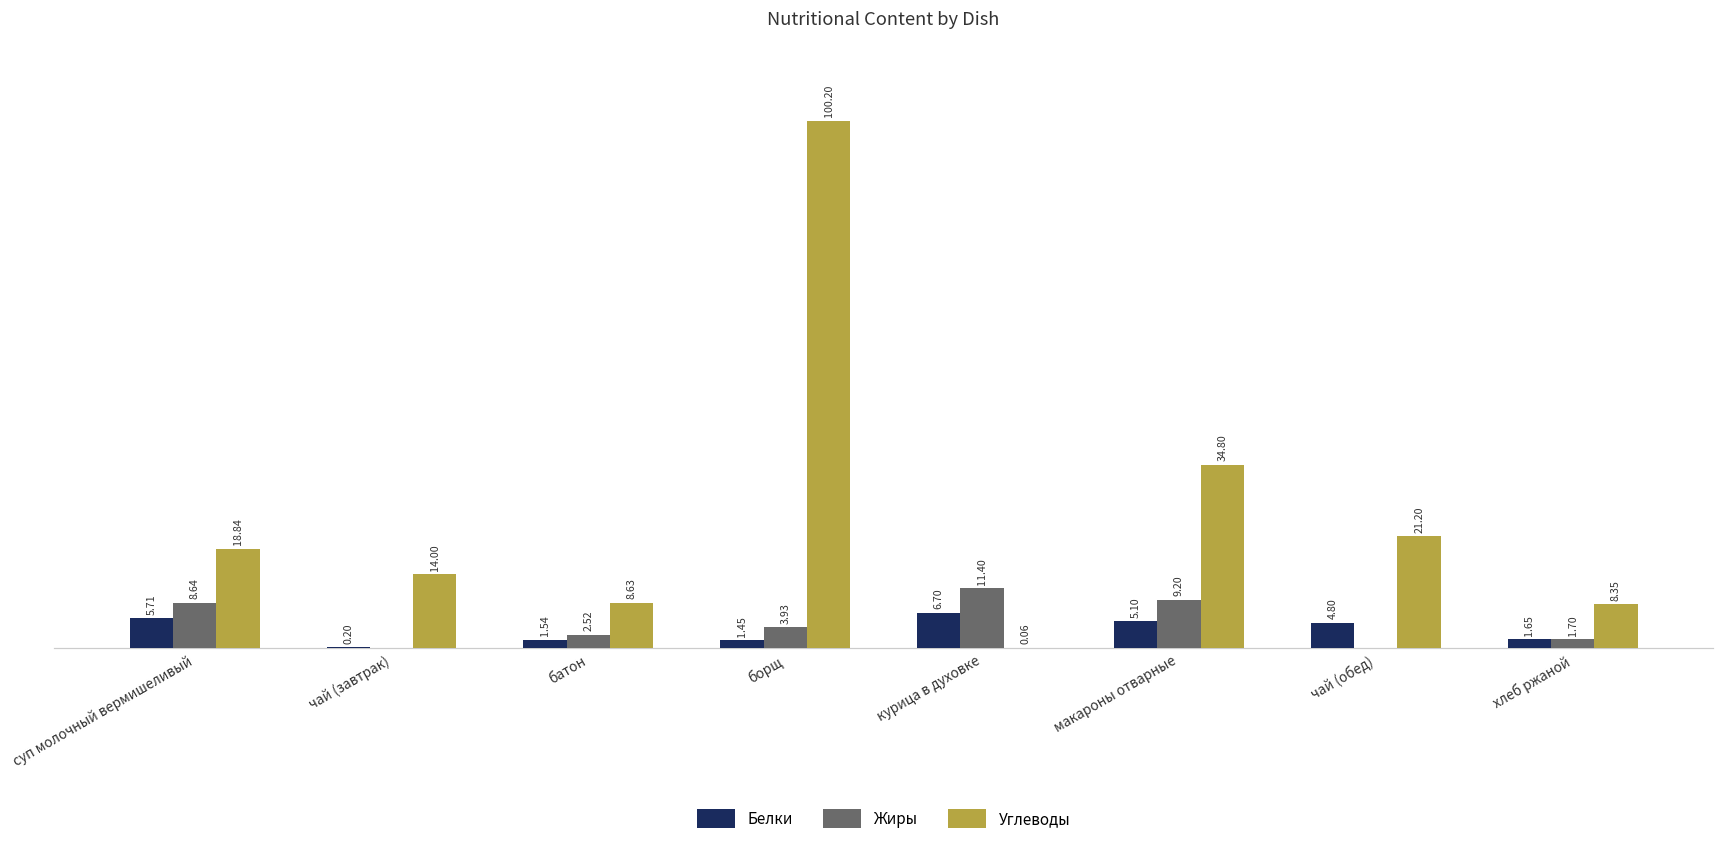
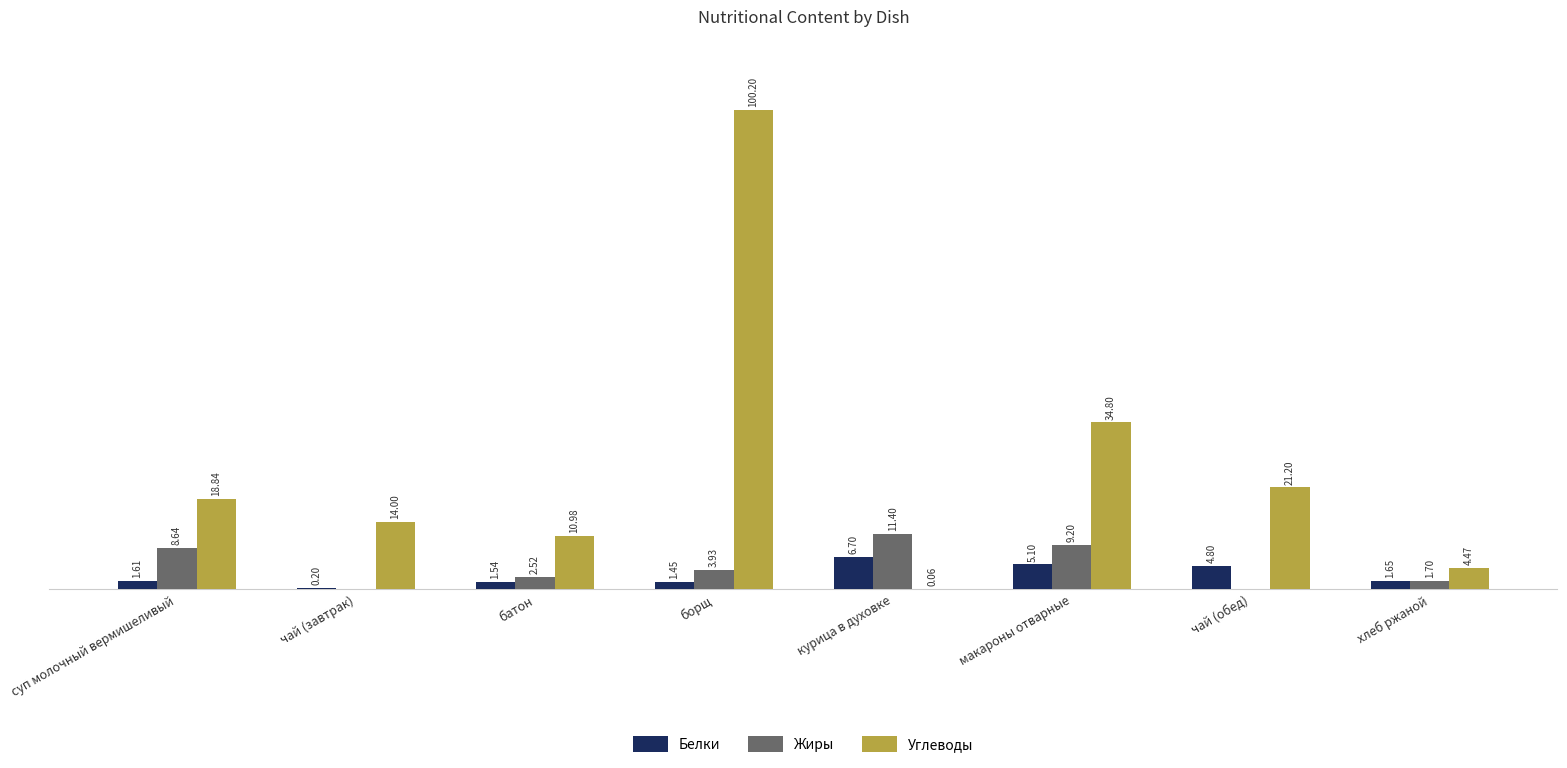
Белки, суп молочный вермишеливый: 5.71 -> 1.61
Углеводы, батон: 8.63 -> 10.98
Углеводы, хлеб ржаной: 8.35 -> 4.47
